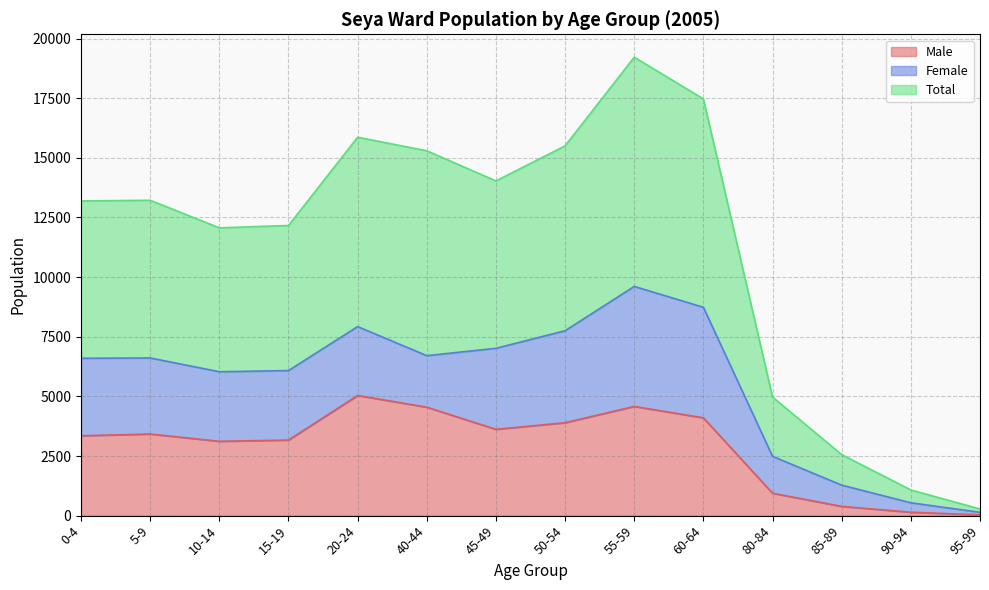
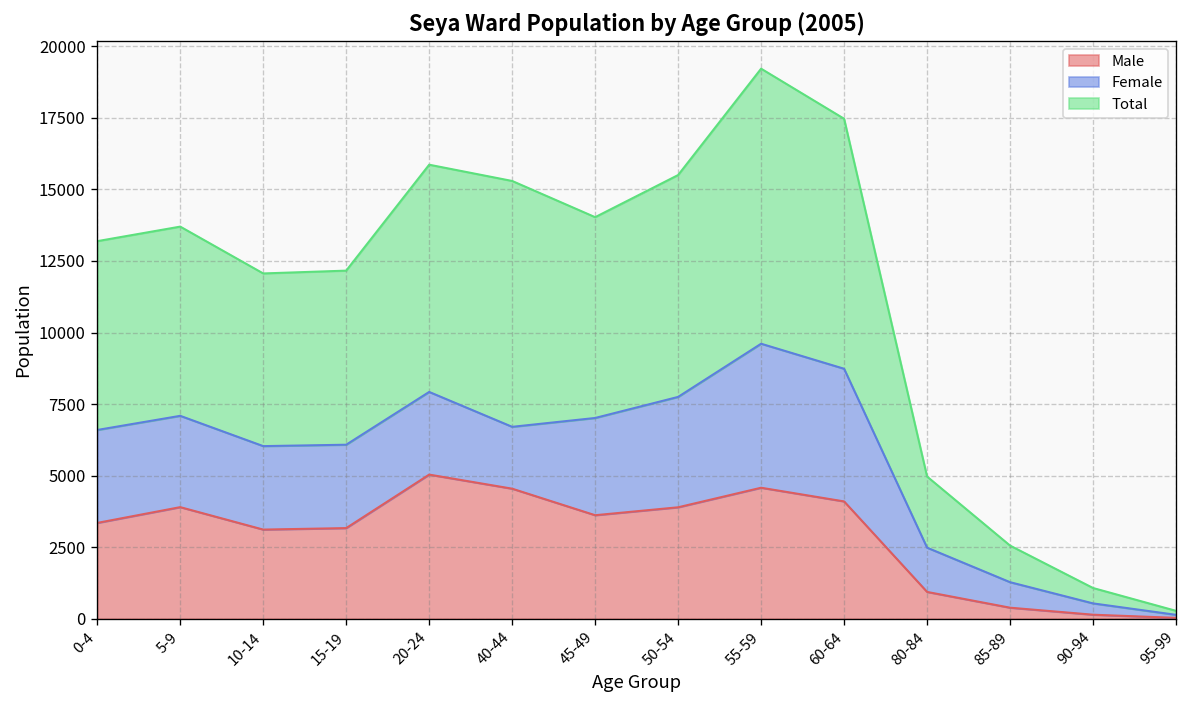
Male, 5-9: 3400 -> 3900
